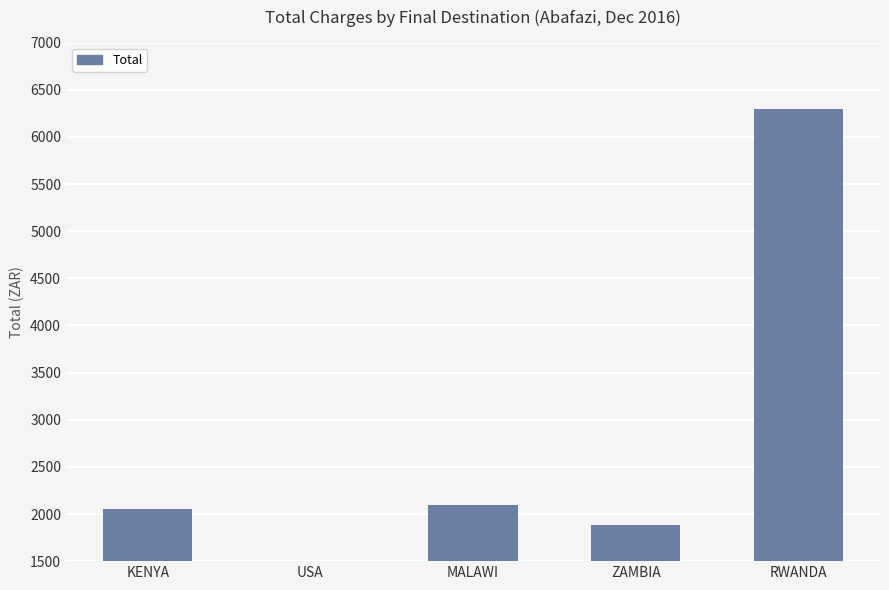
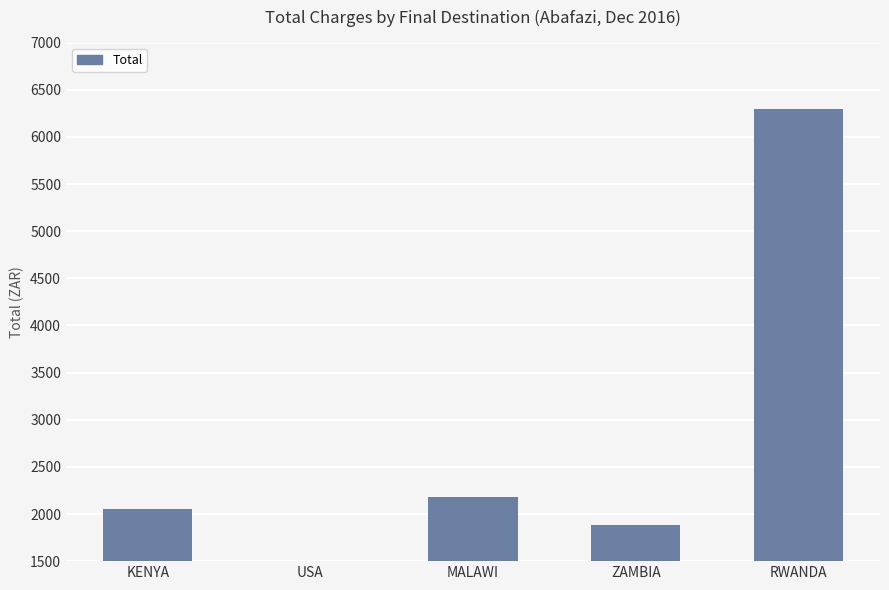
MALAWI: 2100 -> 2200
